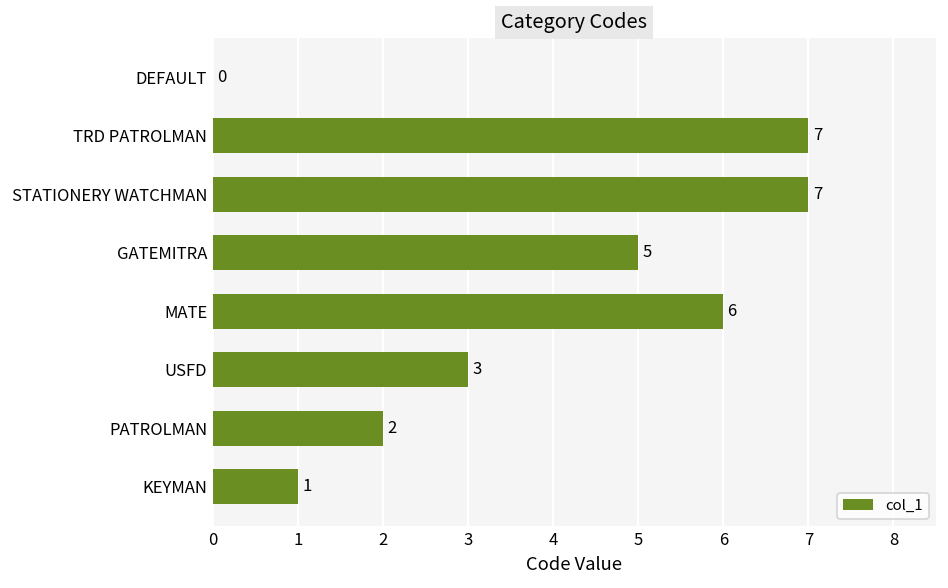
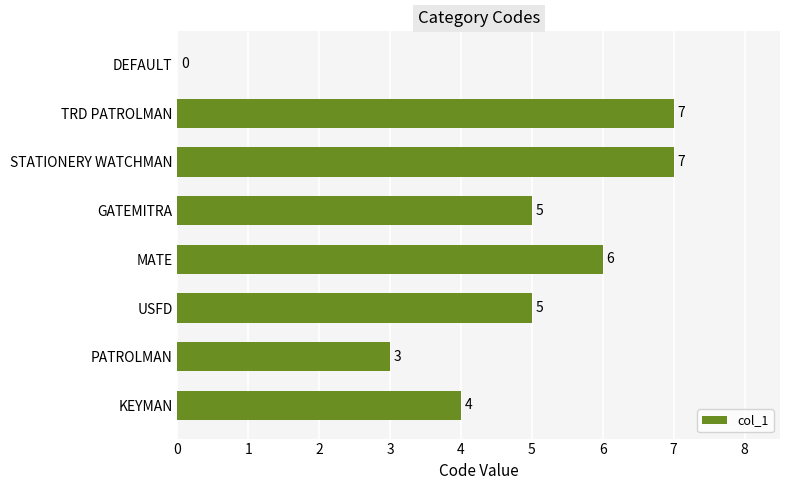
USFD: 3 -> 5
PATROLMAN: 2 -> 3
KEYMAN: 1 -> 4
